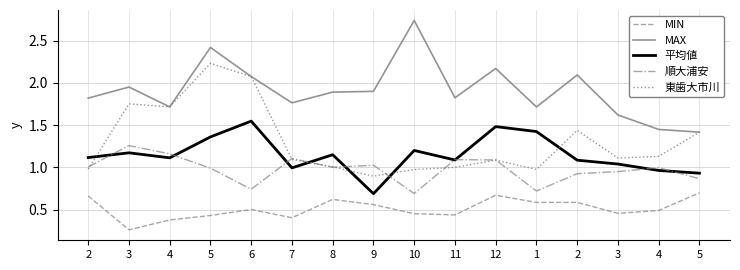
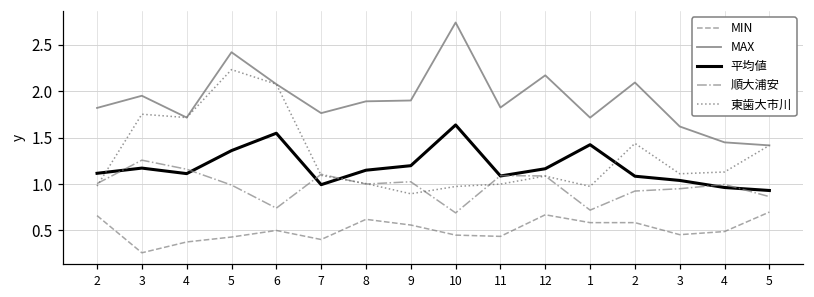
平均値, 9: 0.7 -> 1.2
平均値, 10: 1.2 -> 1.6
平均値, 12: 1.5 -> 1.2
